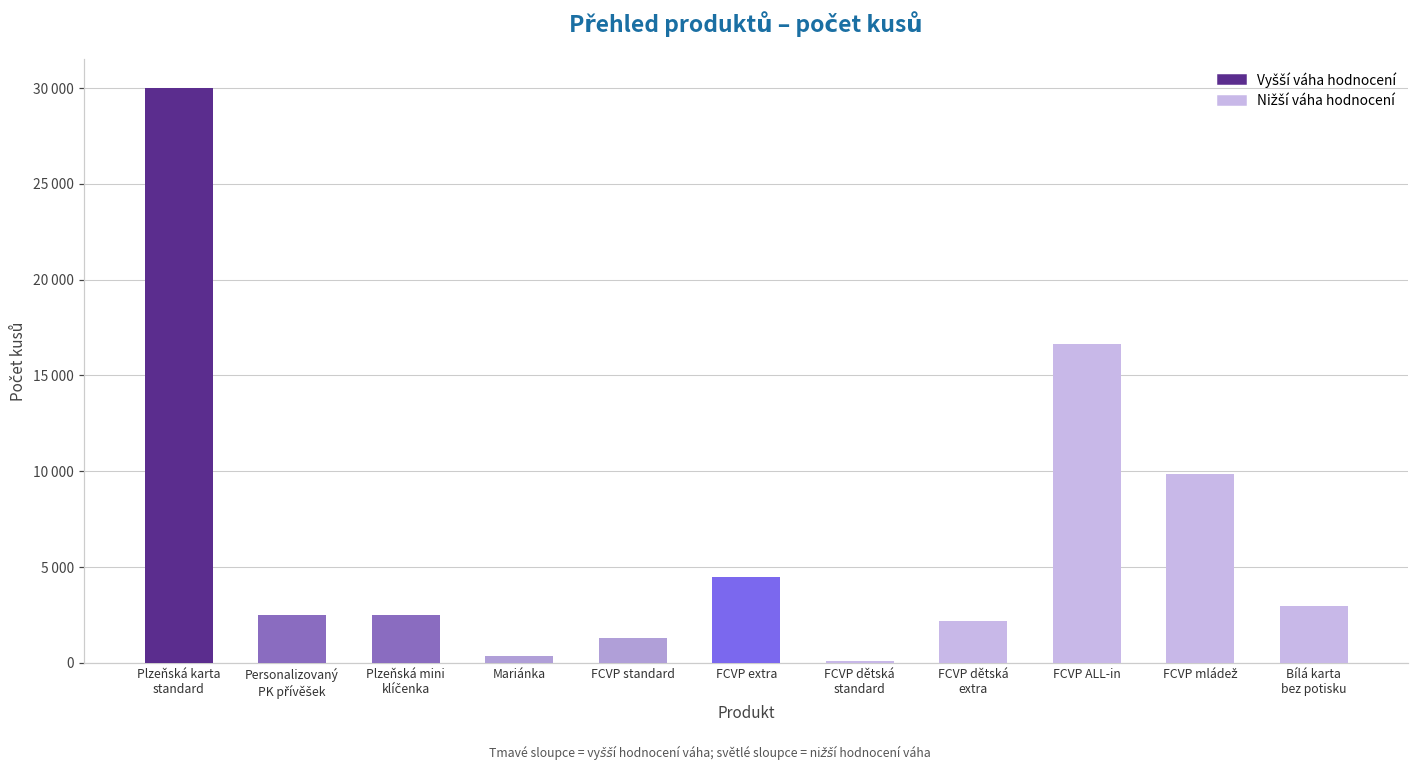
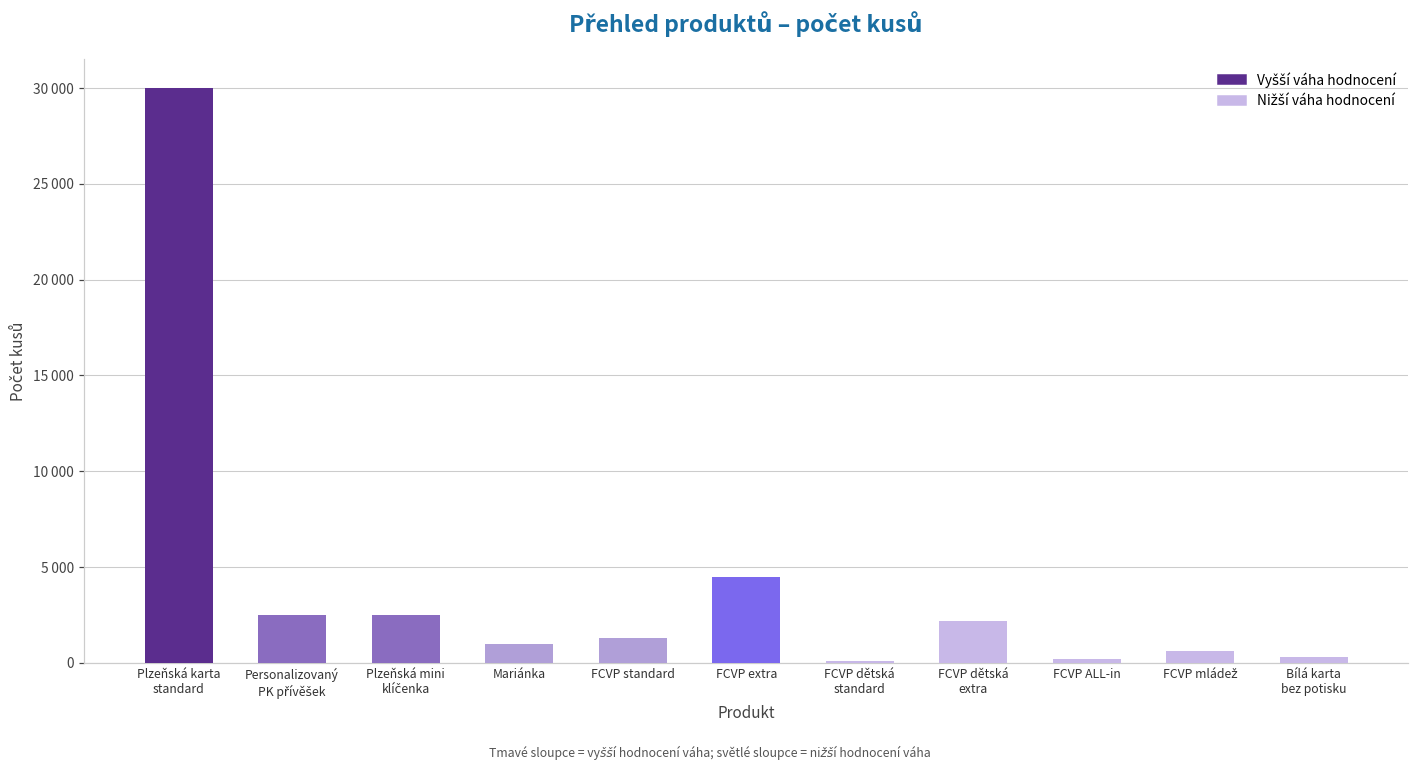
Mariánka: 400 -> 1000
FCVP ALL-in: 16600 -> 200
FCVP mládež: 9900 -> 600
Bílá karta bez potisku: 3000 -> 300
